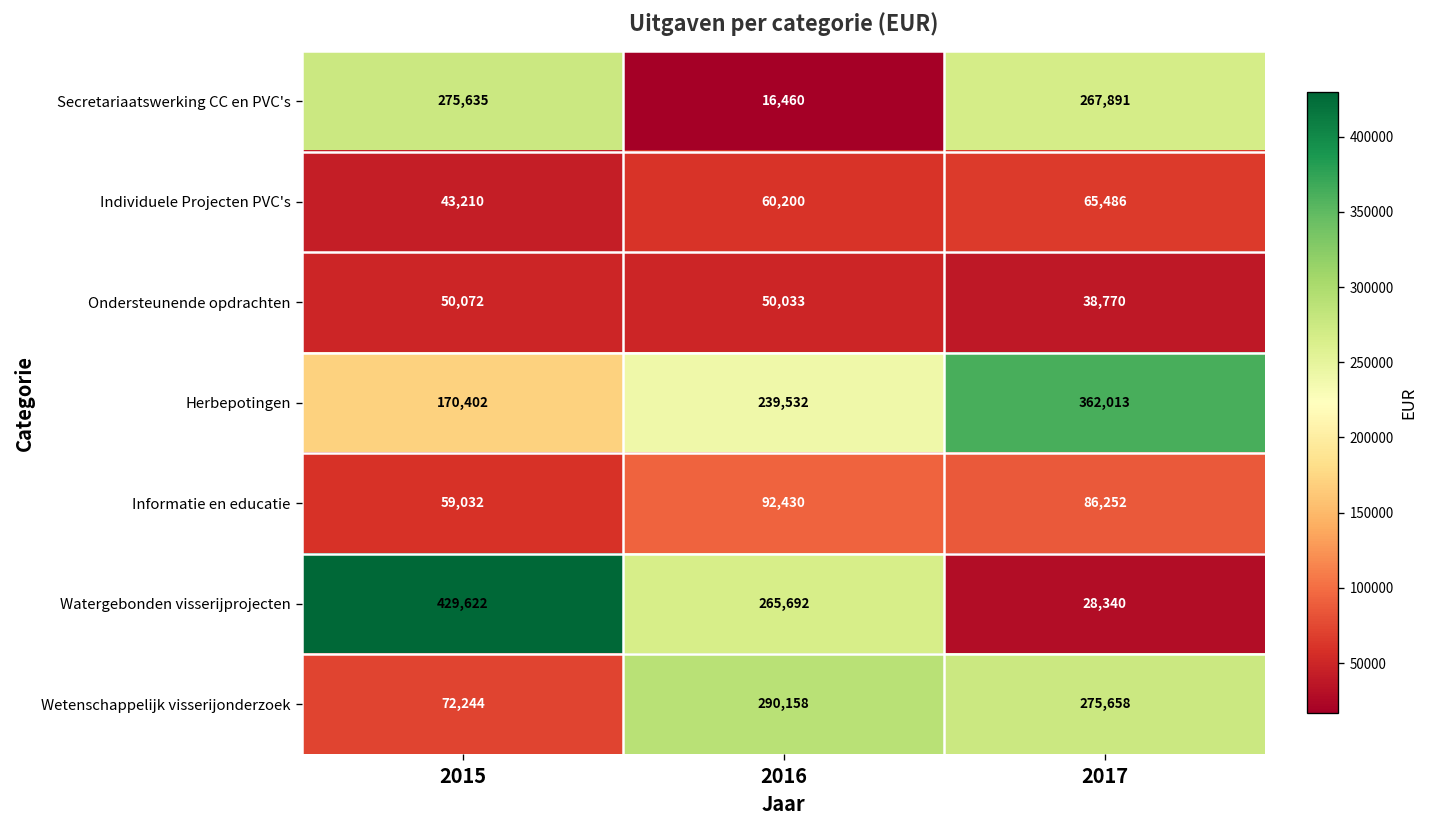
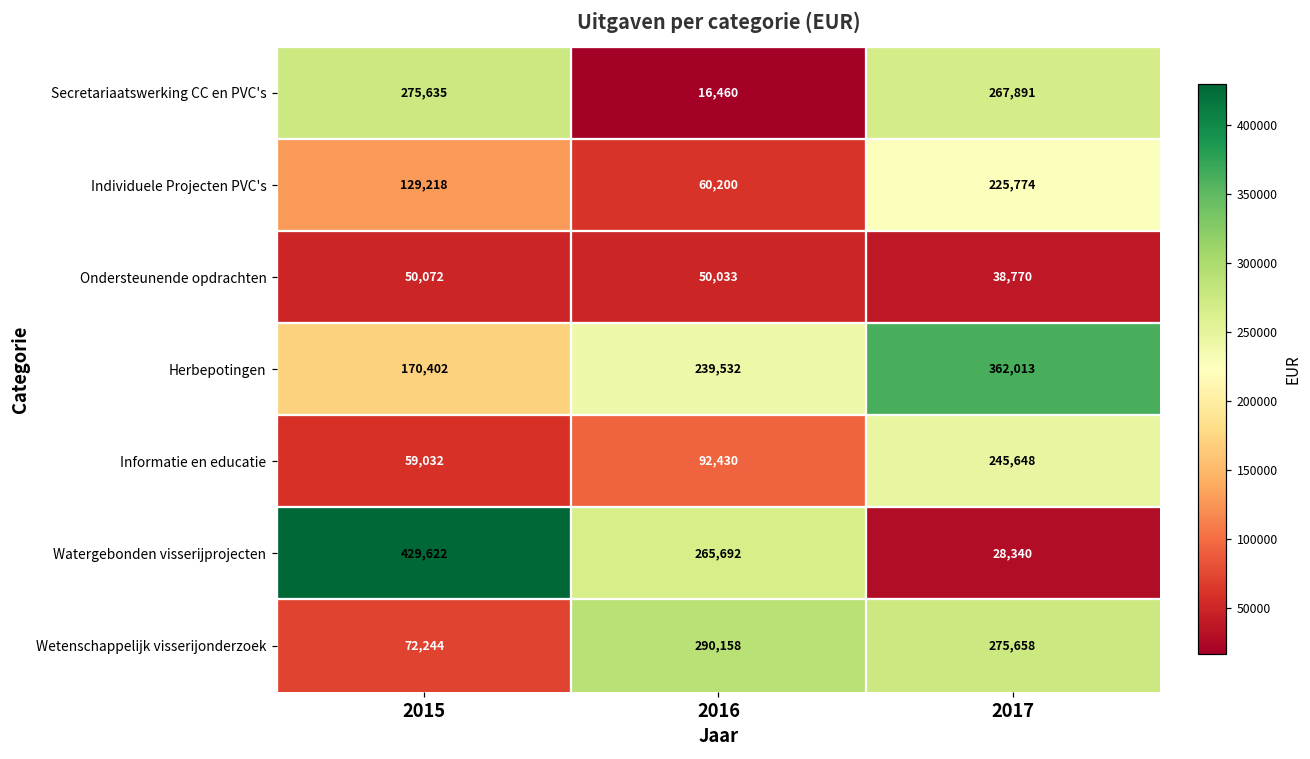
Individuele Projecten PVC's, 2015: 43,210 -> 129,218
Individuele Projecten PVC's, 2017: 65,486 -> 225,774
Informatie en educatie, 2017: 86,252 -> 245,648
